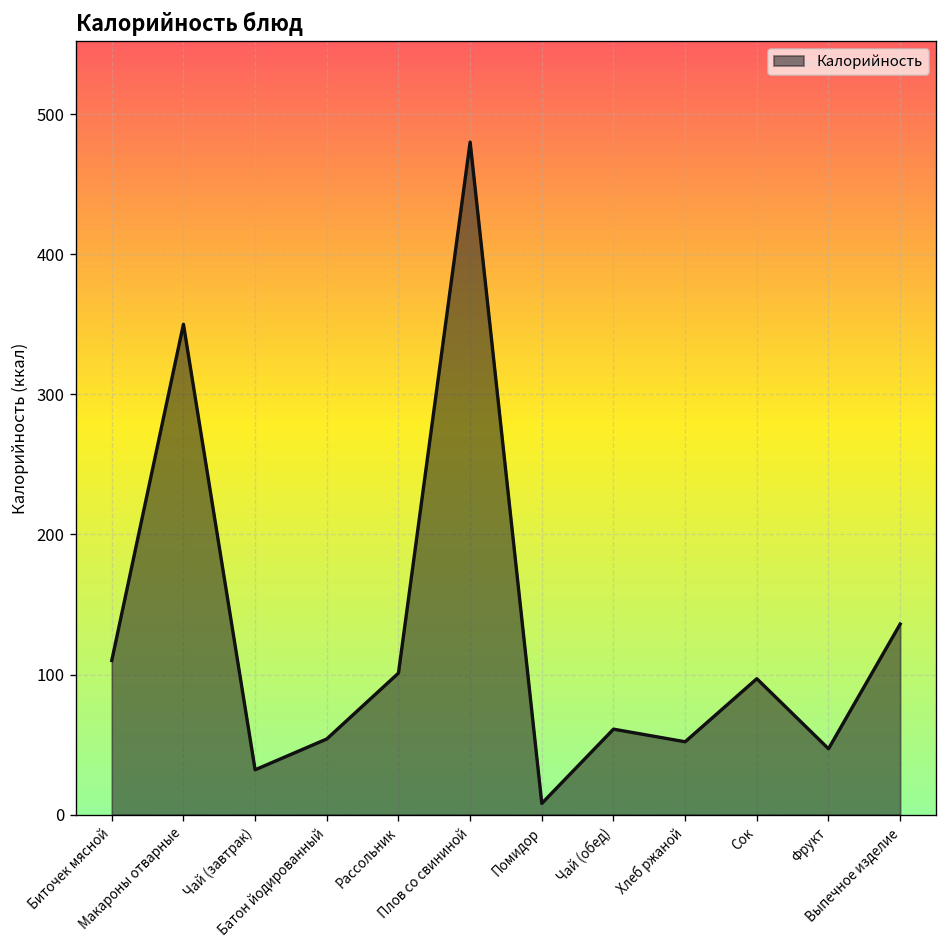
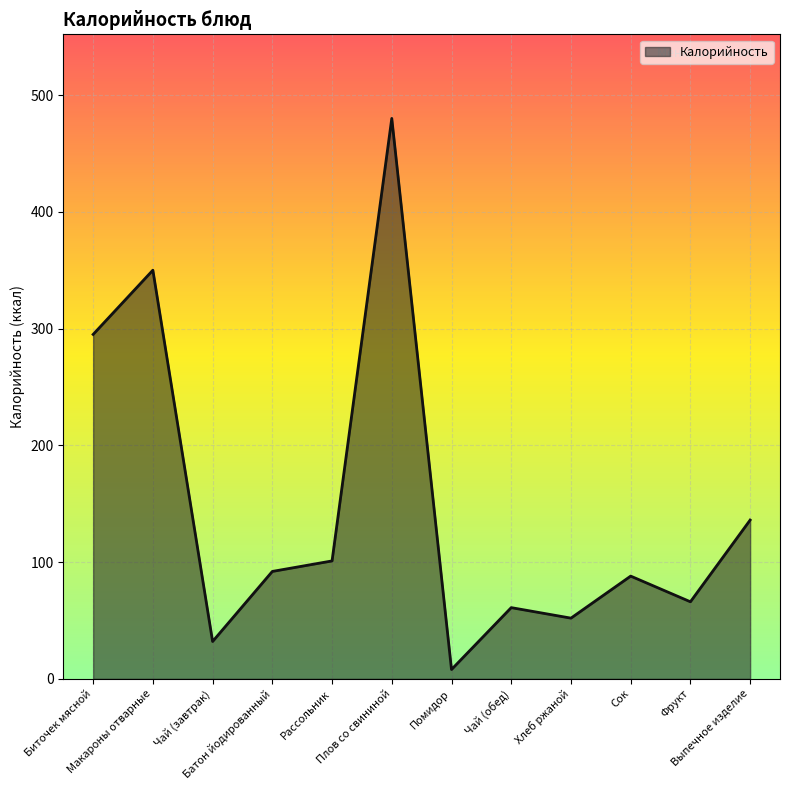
Биточек мясной: 110 -> 295
Батон йодированный: 54 -> 92
Сок: 97 -> 88
Фрукт: 47 -> 66
